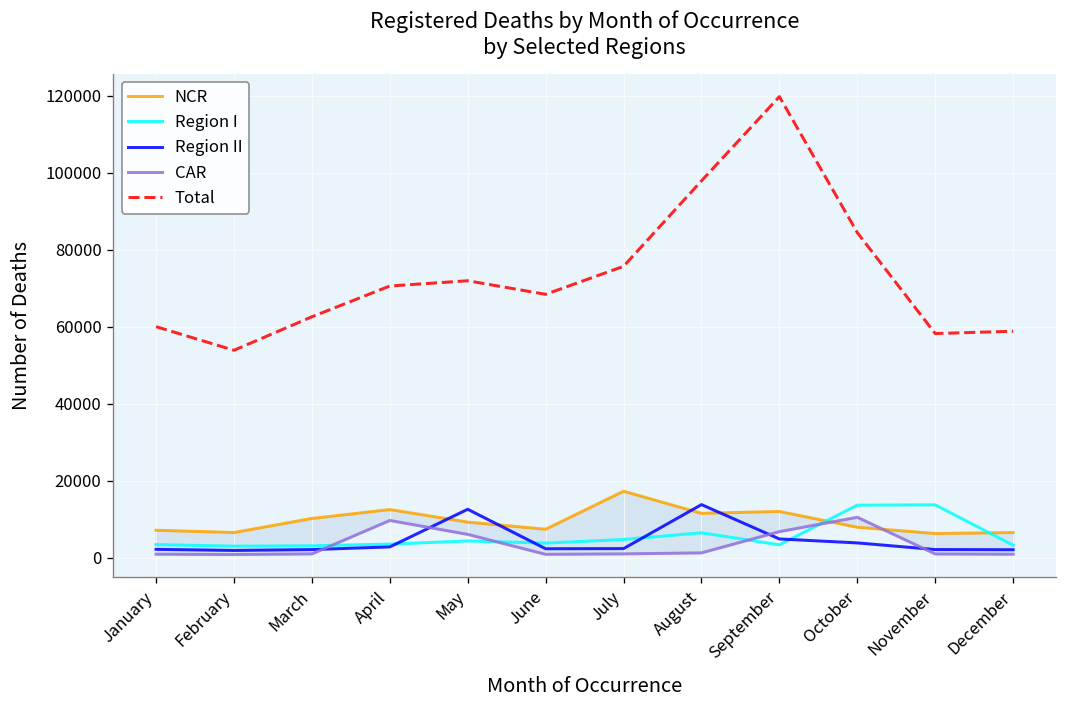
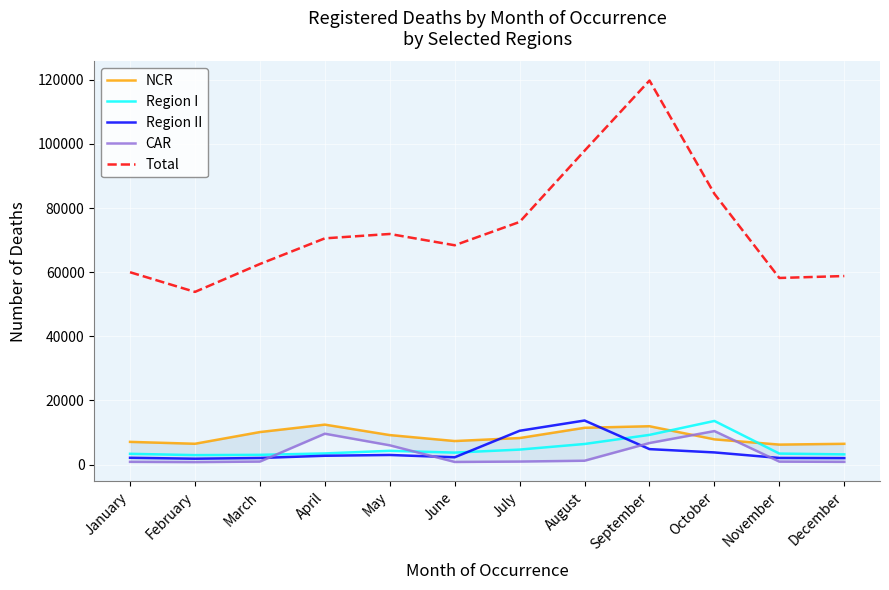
Region II, May: 13000 -> 3000
NCR, July: 17000 -> 8000
Region II, July: 2000 -> 11000
Region I, September: 3000 -> 9000
Region I, November: 14000 -> 3000
